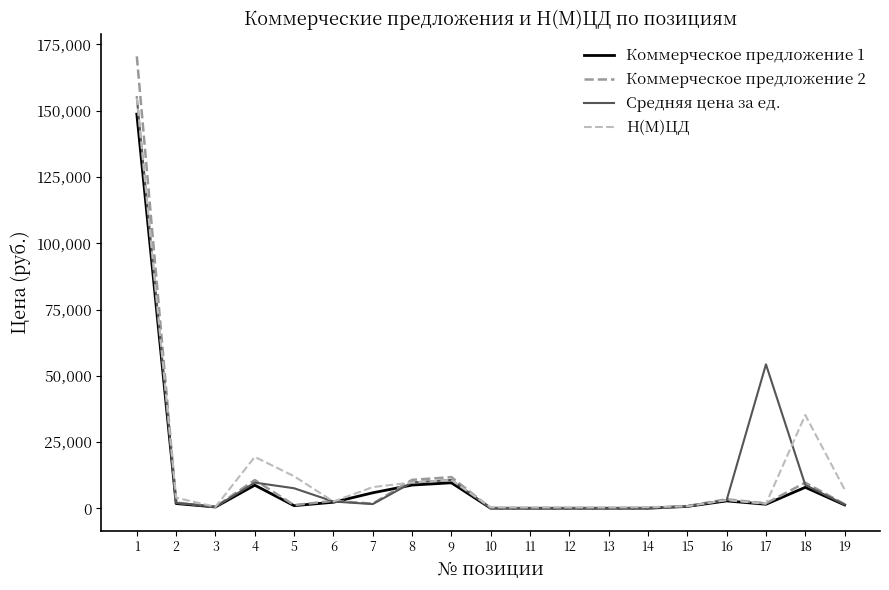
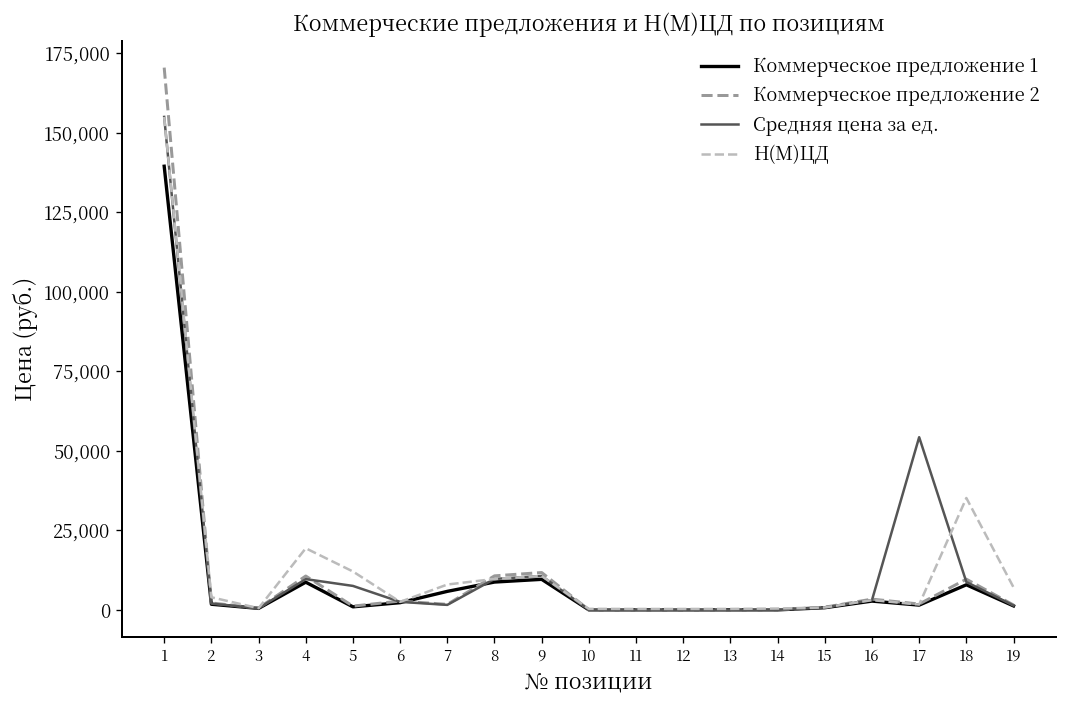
Коммерческое предложение 1, 1: 149,000 -> 140,000
